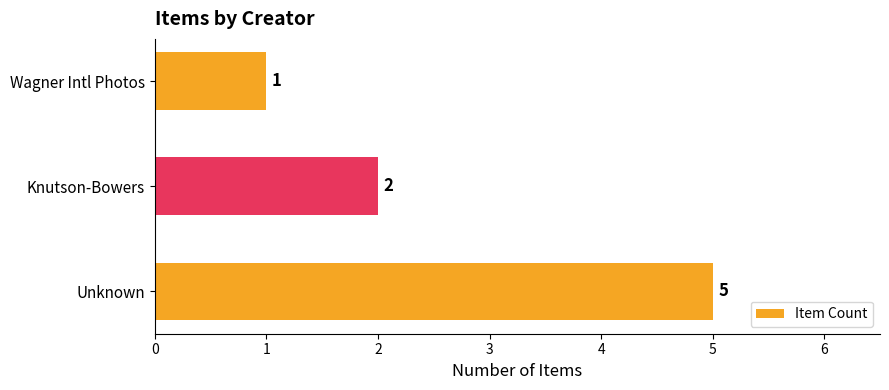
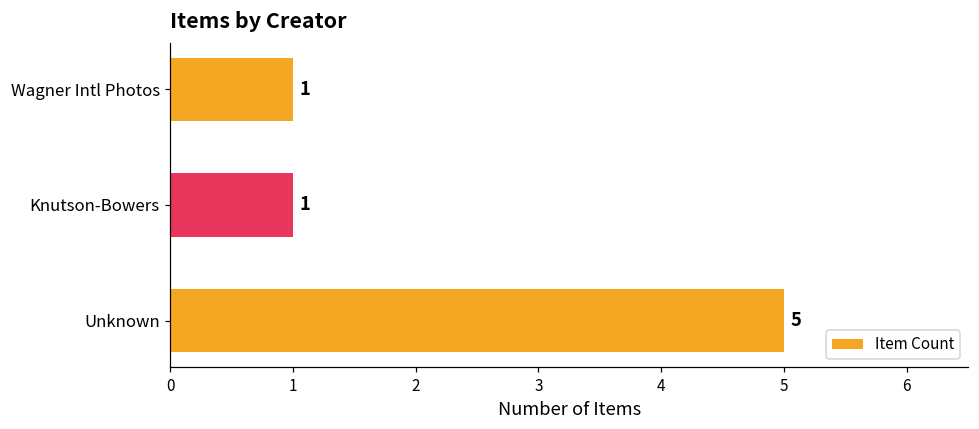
Knutson-Bowers: 2 -> 1
